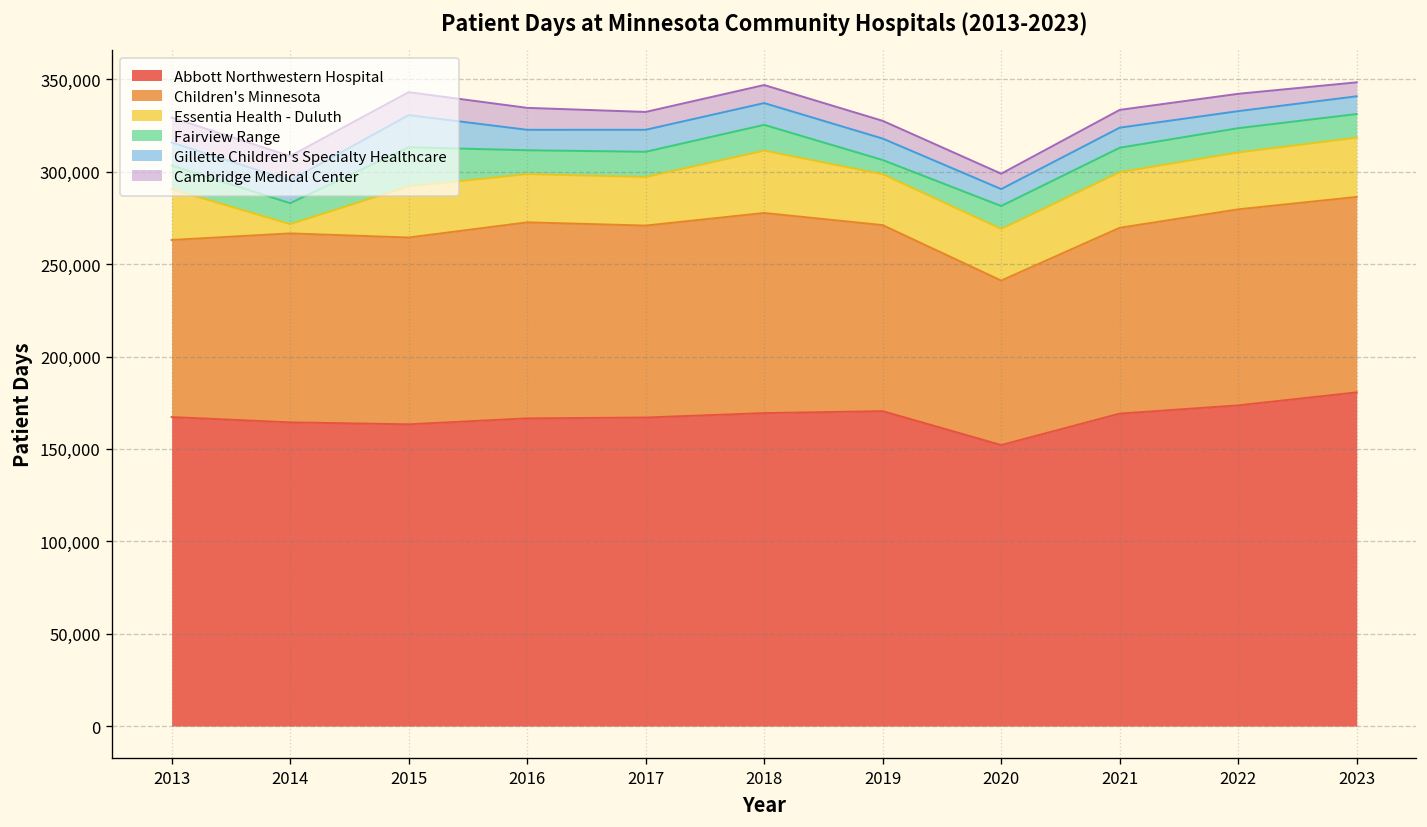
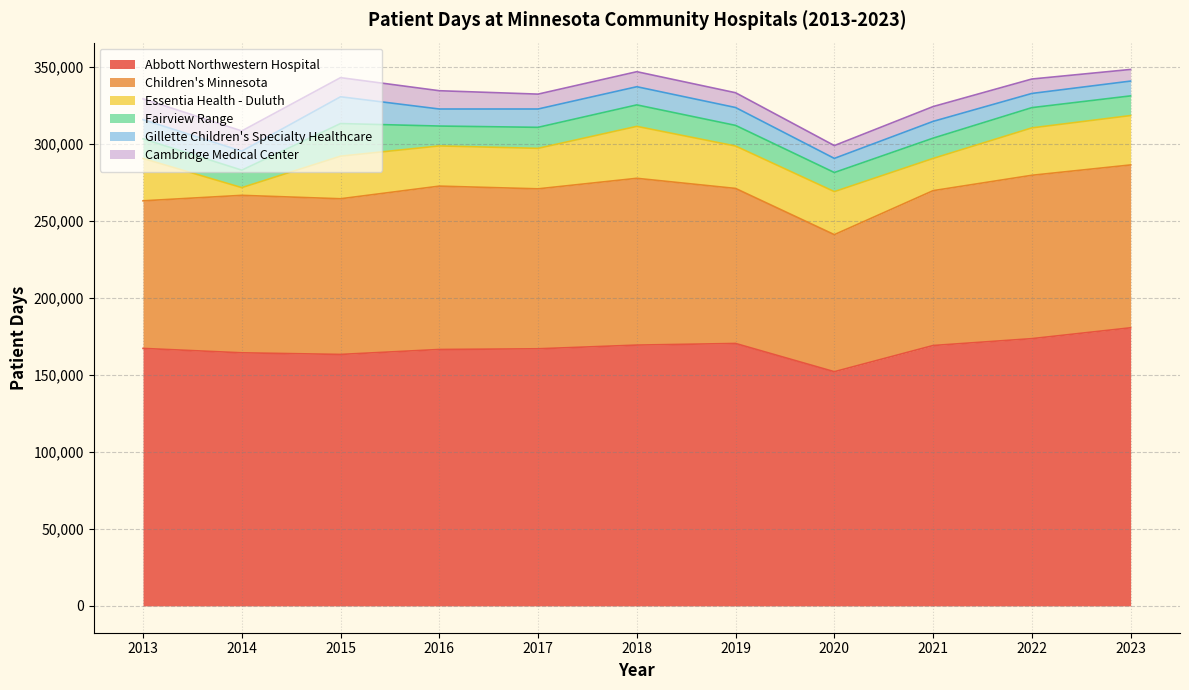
Fairview Range, 2019: 8,000 -> 13,000
Essentia Health - Duluth, 2021: 30,000 -> 21,000
